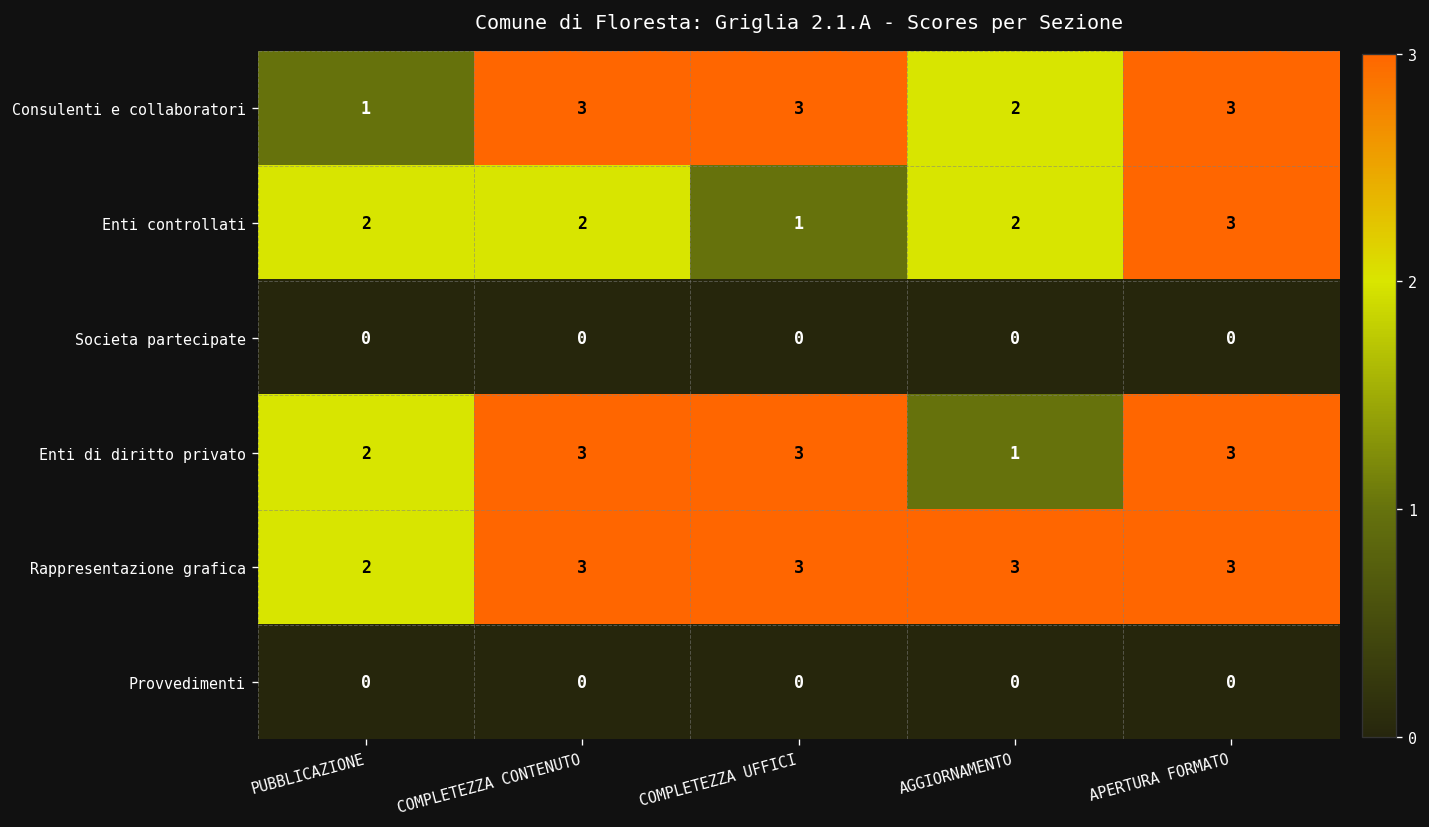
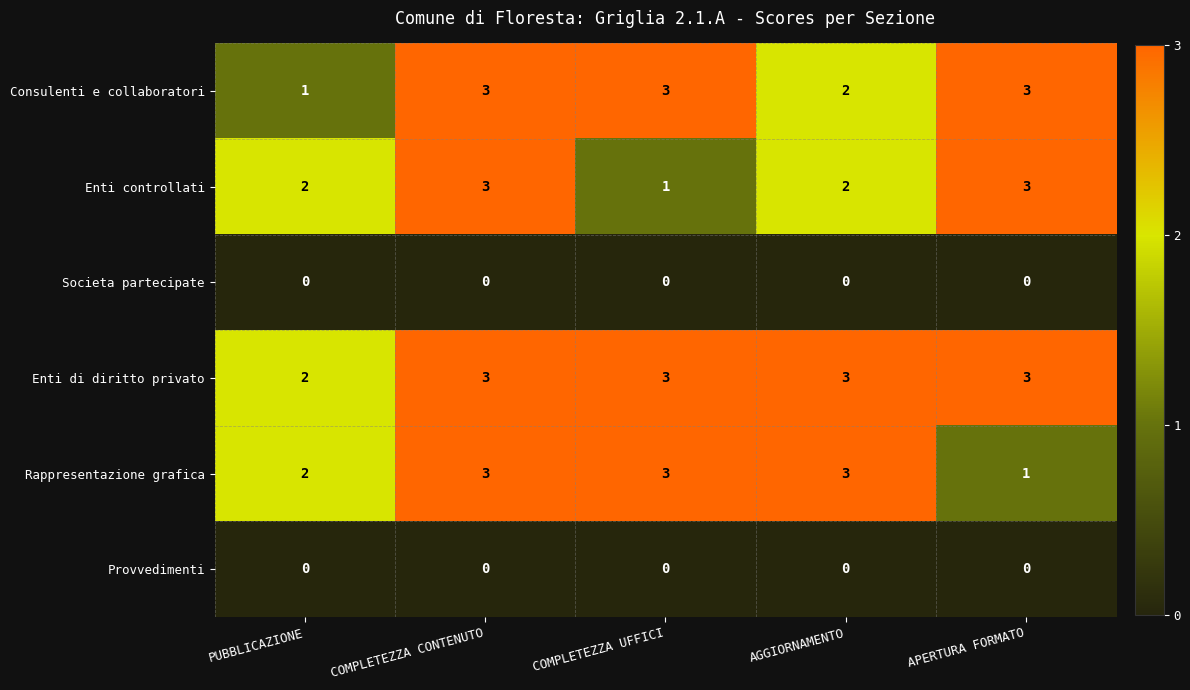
Enti controllati, COMPLETEZZA CONTENUTO: 2 -> 3
Enti di diritto privato, AGGIORNAMENTO: 1 -> 3
Rappresentazione grafica, APERTURA FORMATO: 3 -> 1
